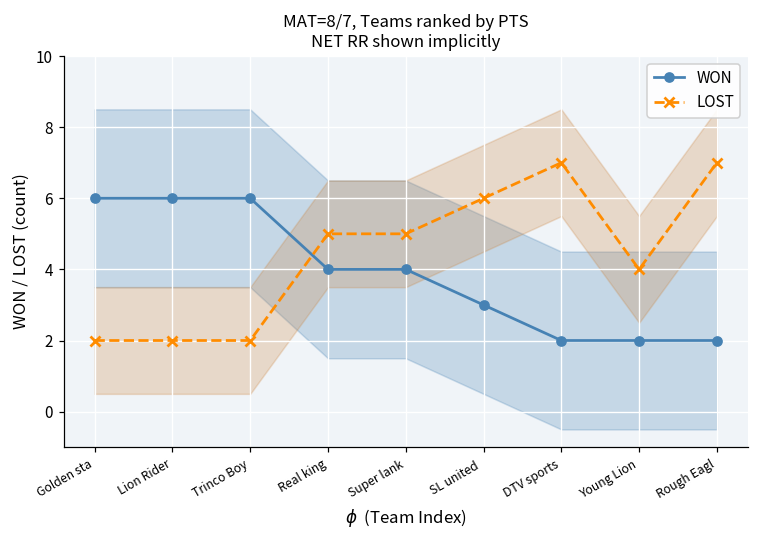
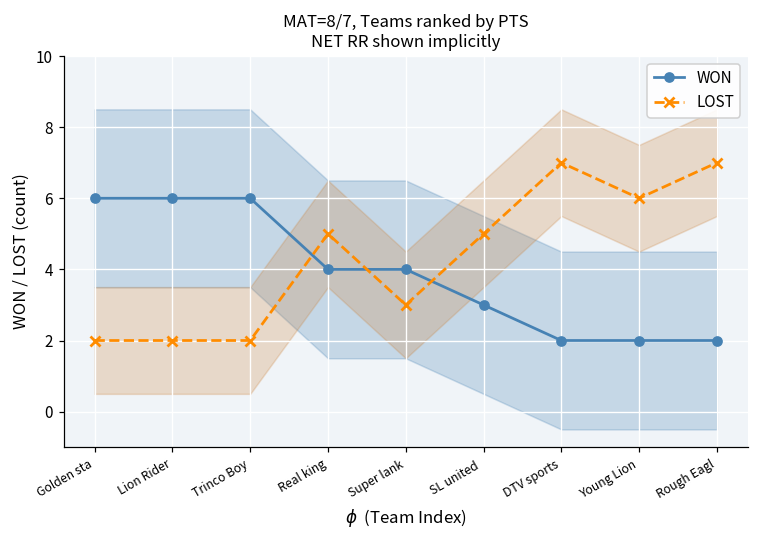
LOST, Super lank: 5 -> 3
LOST, SL united: 6 -> 5
LOST, Young Lion: 4 -> 6
